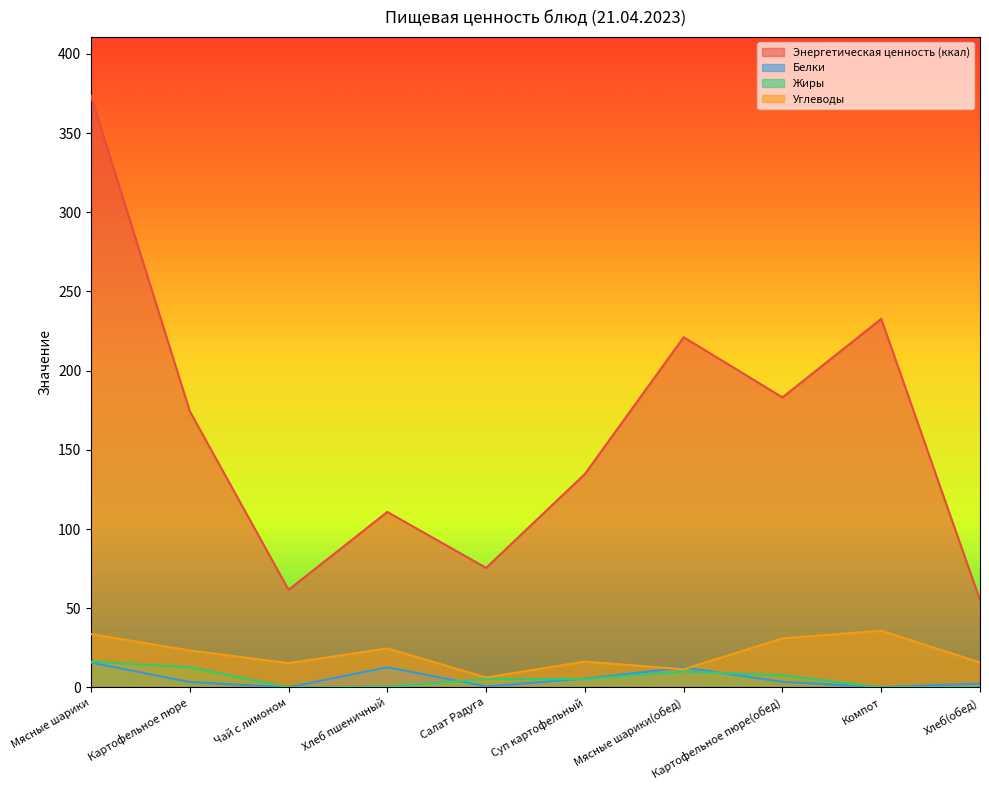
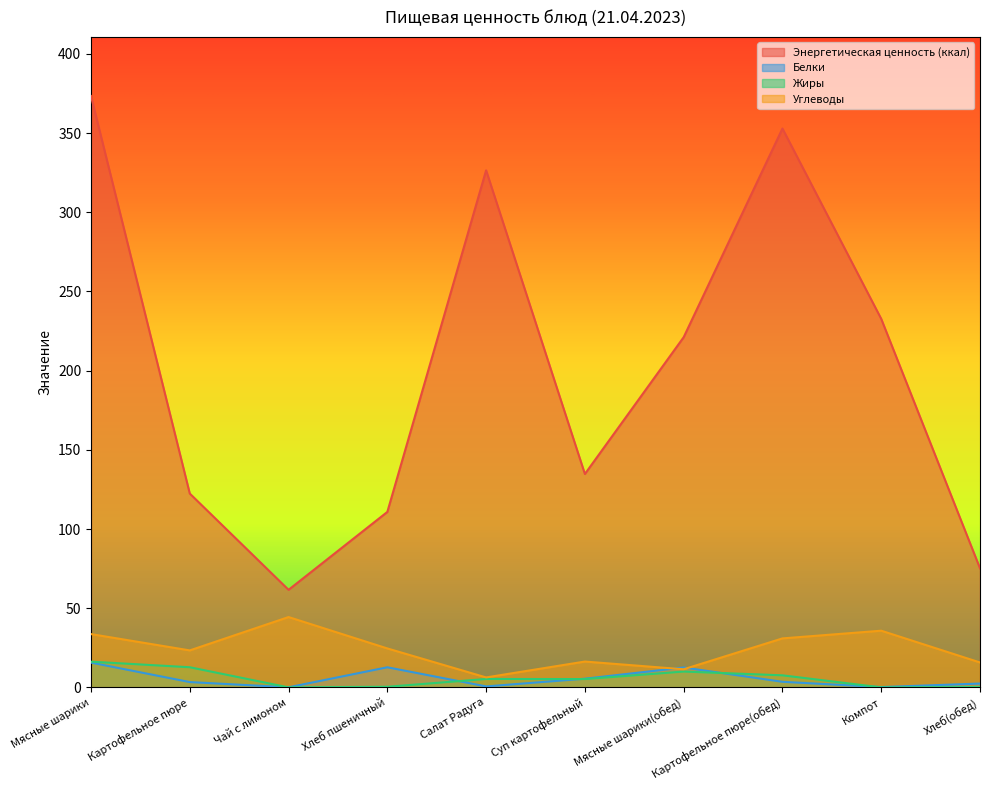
Энергетическая ценность (ккал), Картофельное пюре: 174 -> 122
Углеводы, Чай с лимоном: 15 -> 44
Энергетическая ценность (ккал), Салат Радуга: 75 -> 326
Энергетическая ценность (ккал), Картофельное пюре(обед): 183 -> 353
Энергетическая ценность (ккал), Хлеб(обед): 55 -> 75
